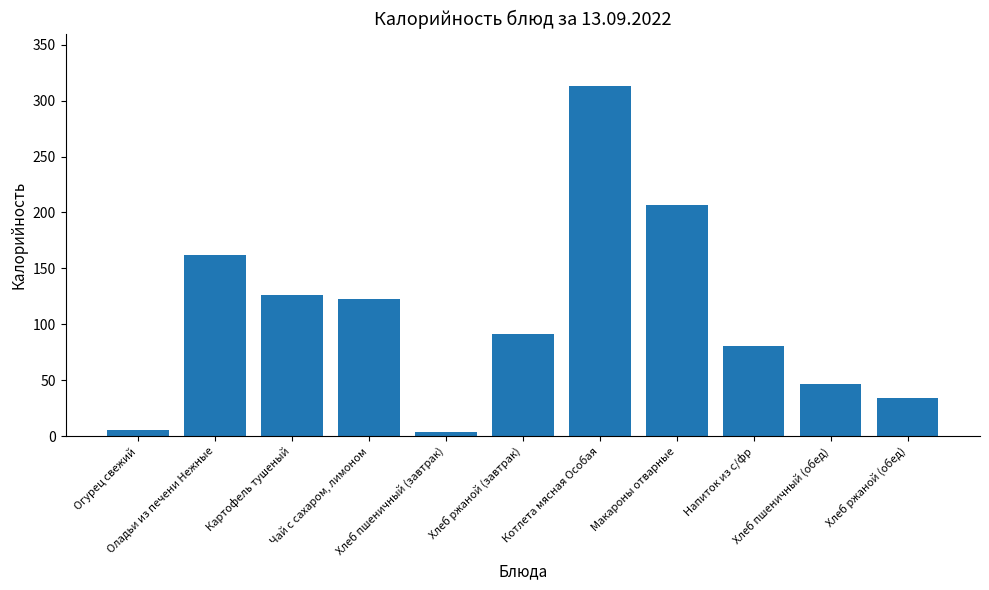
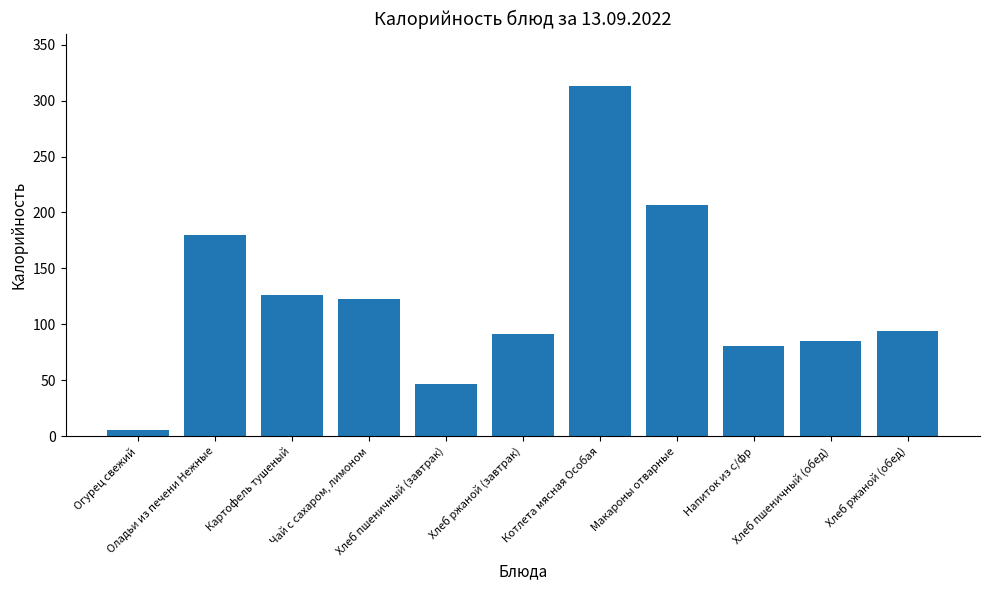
Оладьи из печени Нежные: 162 -> 180
Хлеб пшеничный (завтрак): 4 -> 47
Хлеб пшеничный (обед): 47 -> 85
Хлеб ржаной (обед): 34 -> 94
